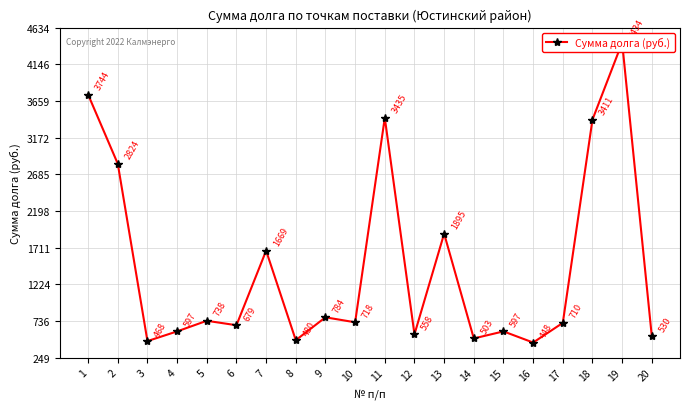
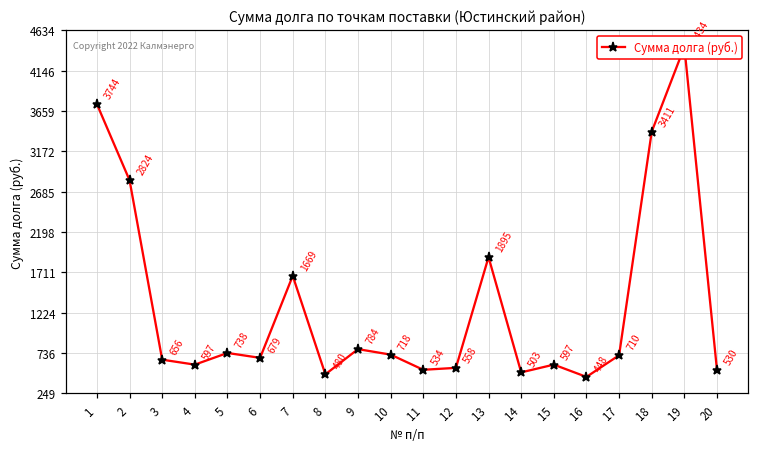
3: 468 -> 656
11: 3435 -> 534
